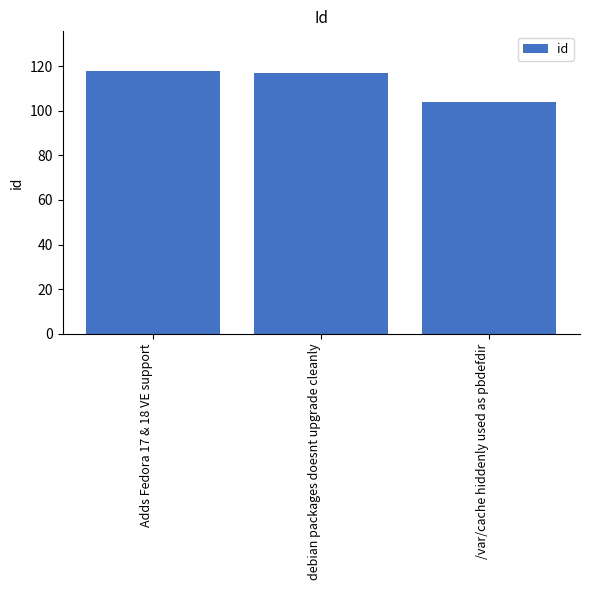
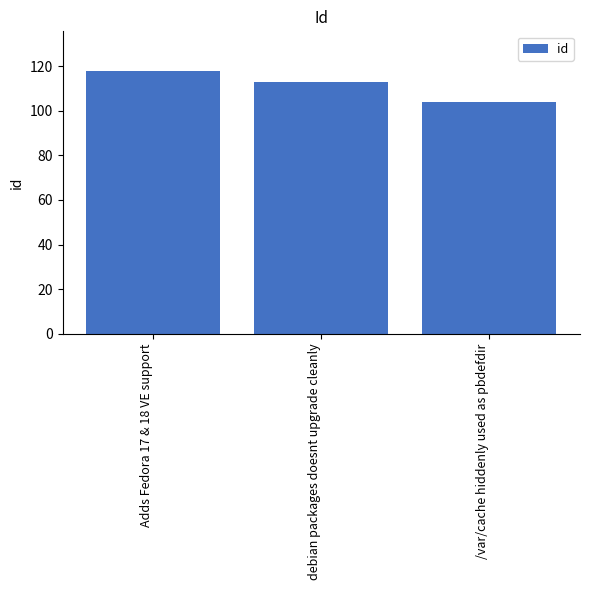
debian packages doesnt upgrade cleanly: 117 -> 113
